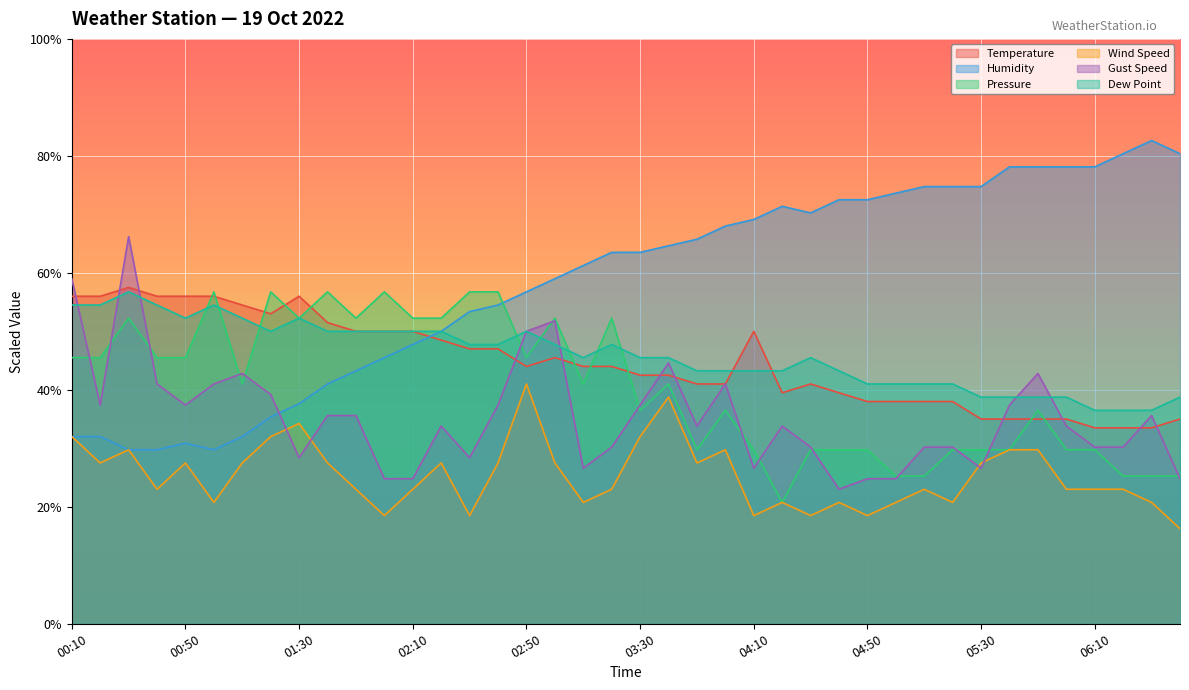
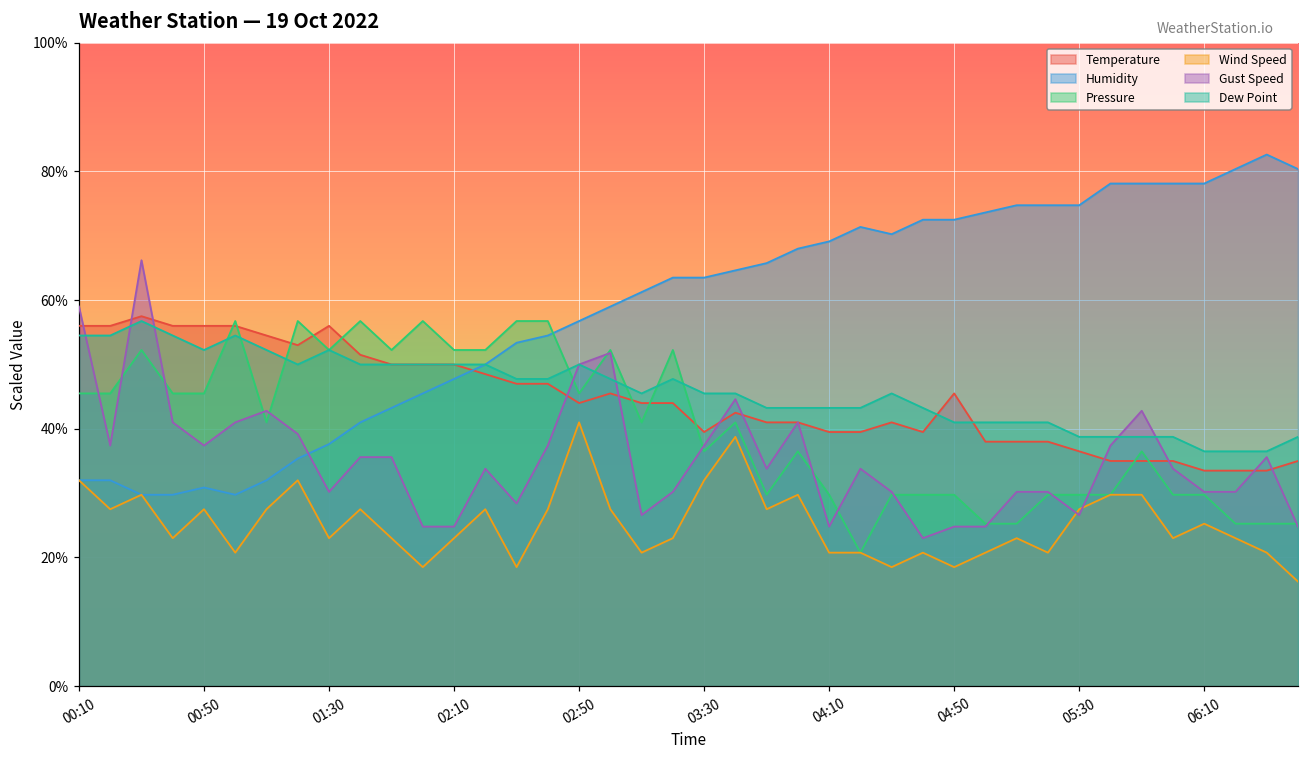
Wind Speed, 01:30: 34% -> 23%
Gust Speed, 01:30: 28% -> 30%
Temperature, 03:30: 43% -> 40%
Temperature, 04:10: 50% -> 40%
Wind Speed, 04:10: 19% -> 21%
Gust Speed, 04:10: 27% -> 25%
Temperature, 04:50: 38% -> 45%
Temperature, 05:30: 35% -> 37%
Wind Speed, 06:10: 23% -> 25%
